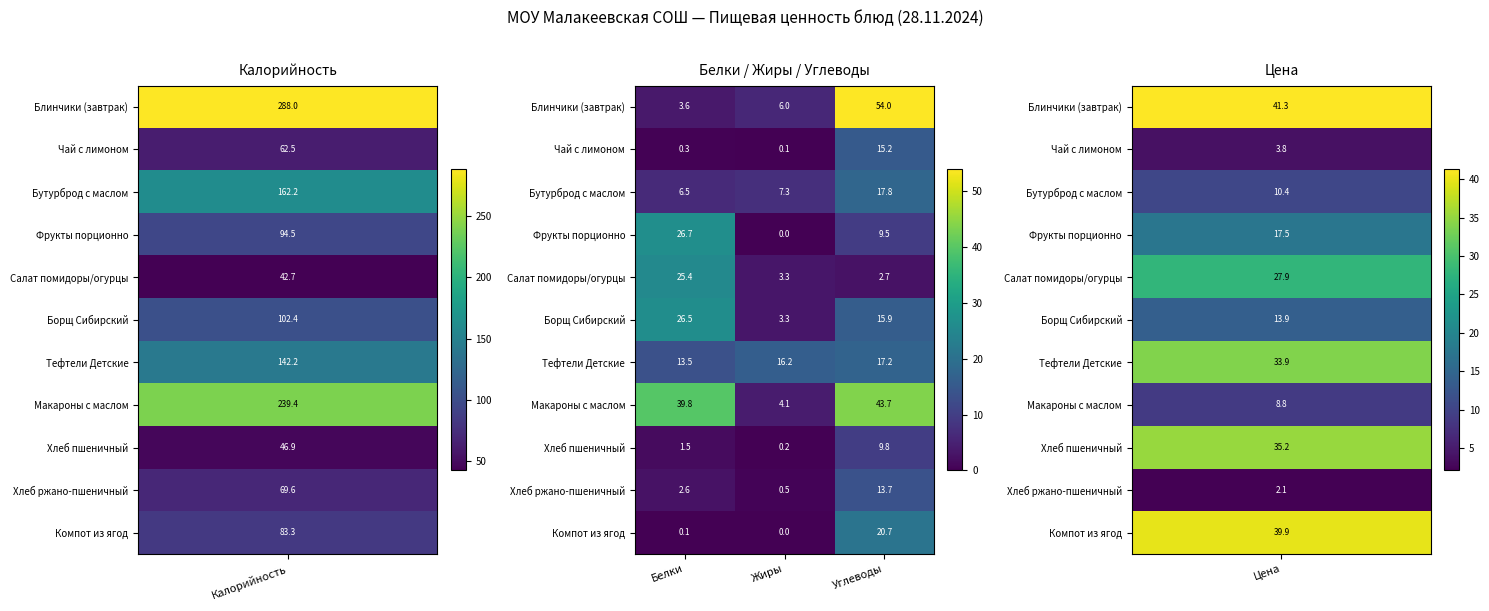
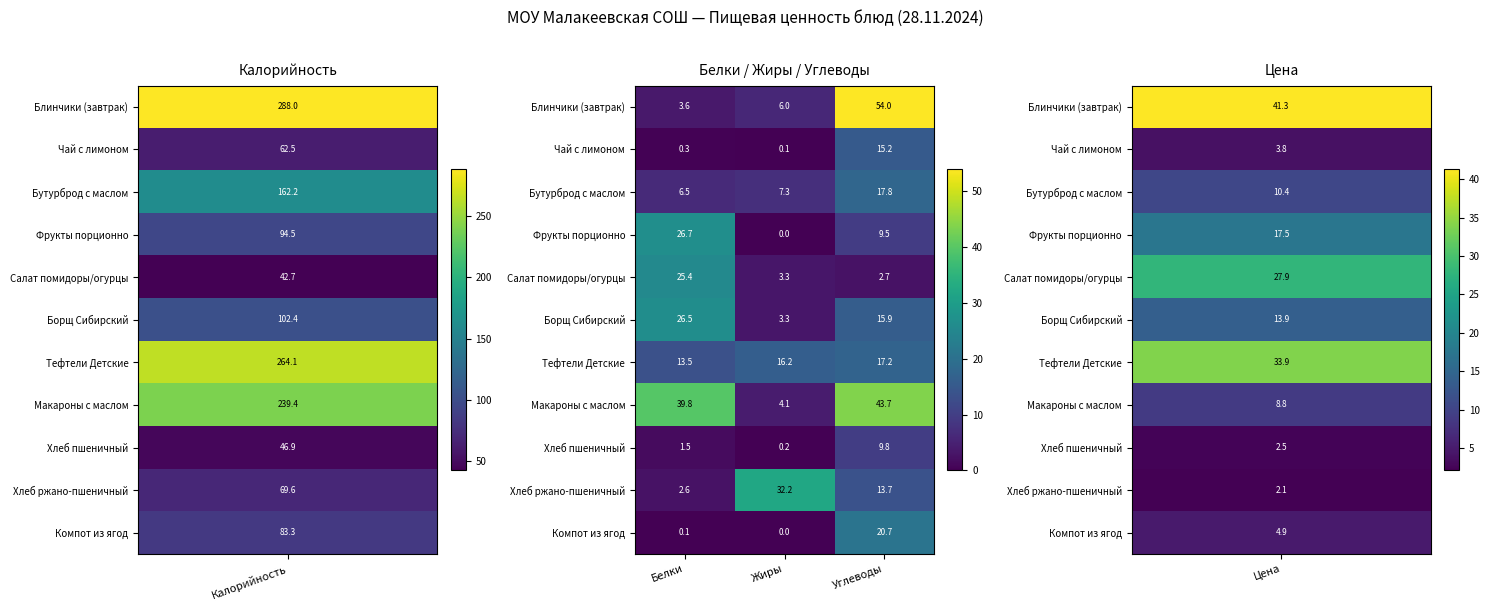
Калорийность, Тефтели Детские, Калорийность: 142.2 -> 264.1
Белки / Жиры / Углеводы, Хлеб ржано-пшеничный, Жиры: 0.5 -> 32.2
Цена, Хлеб пшеничный, Цена: 35.2 -> 2.5
Цена, Компот из ягод, Цена: 39.9 -> 4.9
